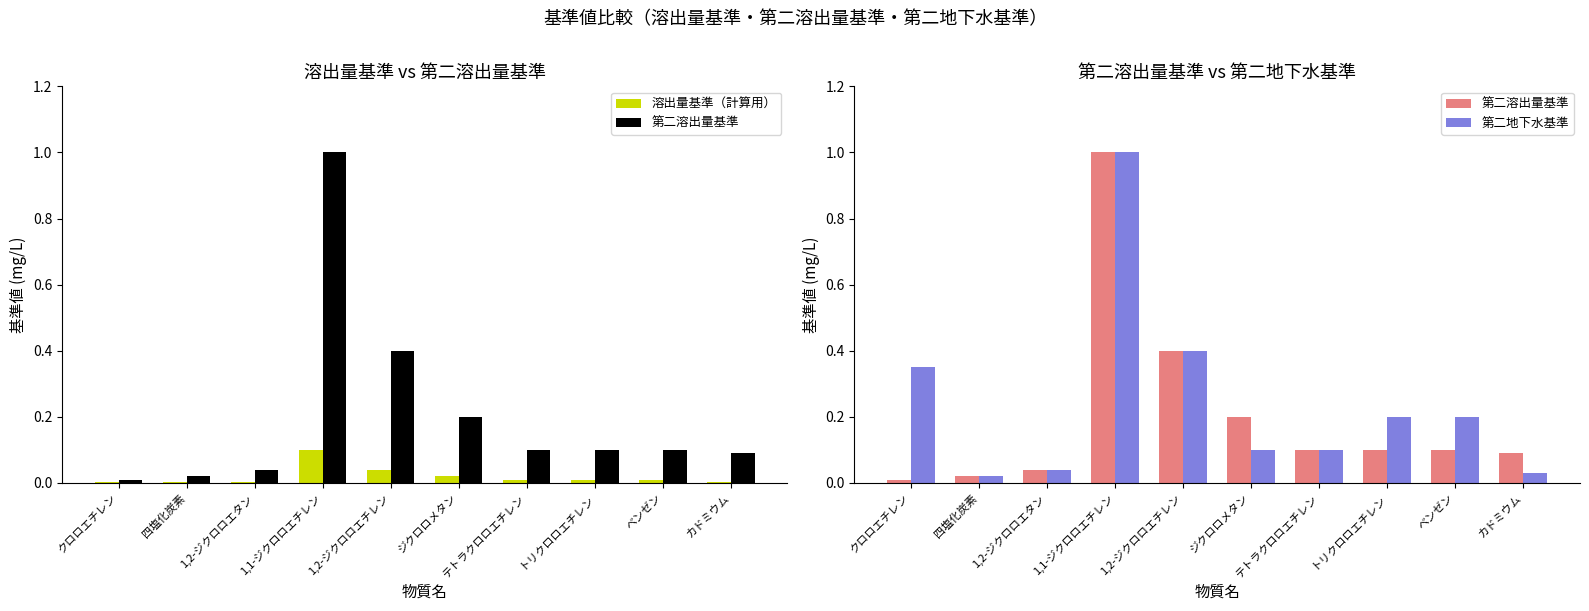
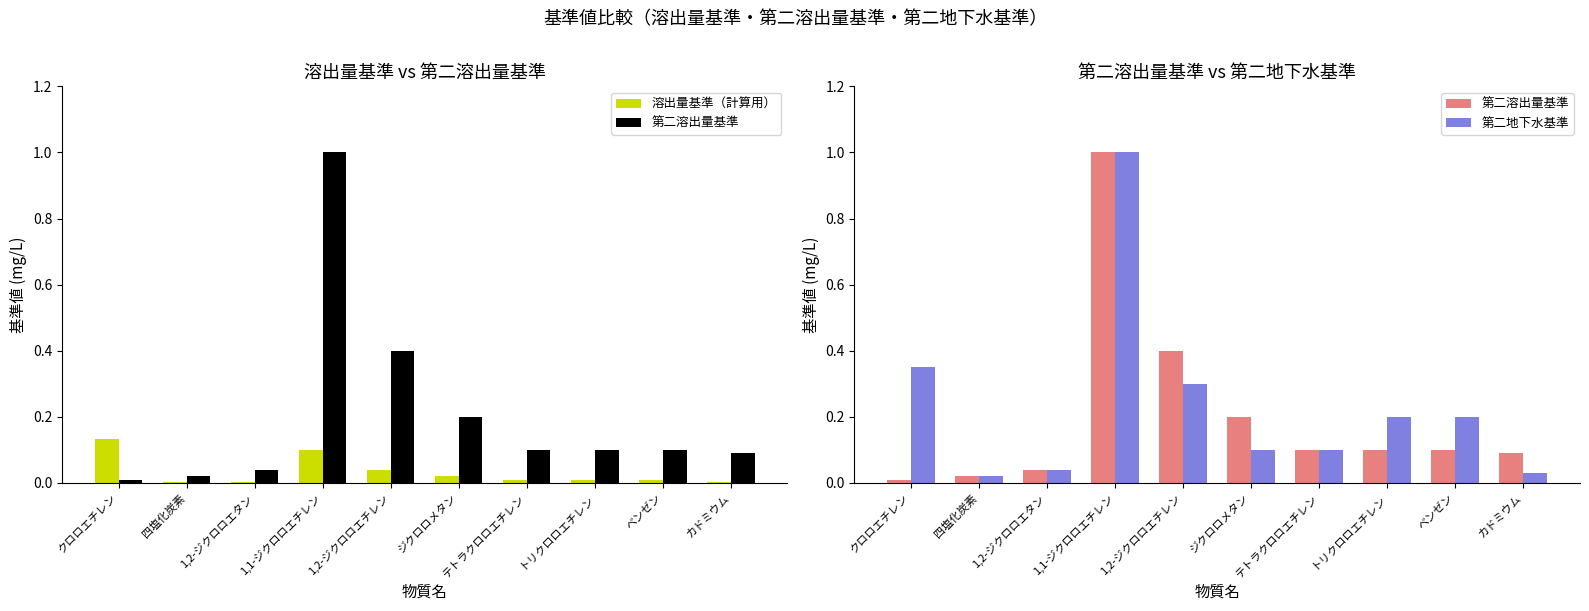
溶出量基準 vs 第二溶出量基準, 溶出量基準（計算用）, クロロエチレン: 0.00 -> 0.13
第二溶出量基準 vs 第二地下水基準, 第二地下水基準, 1,2-ジクロロエチレン: 0.4 -> 0.3
